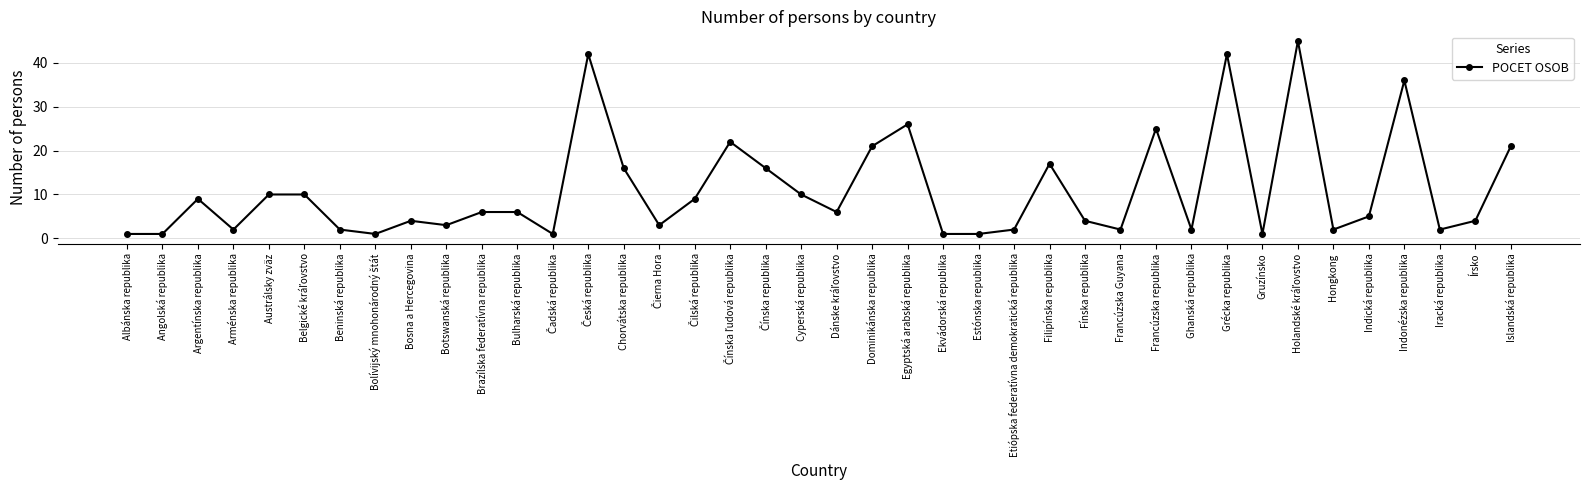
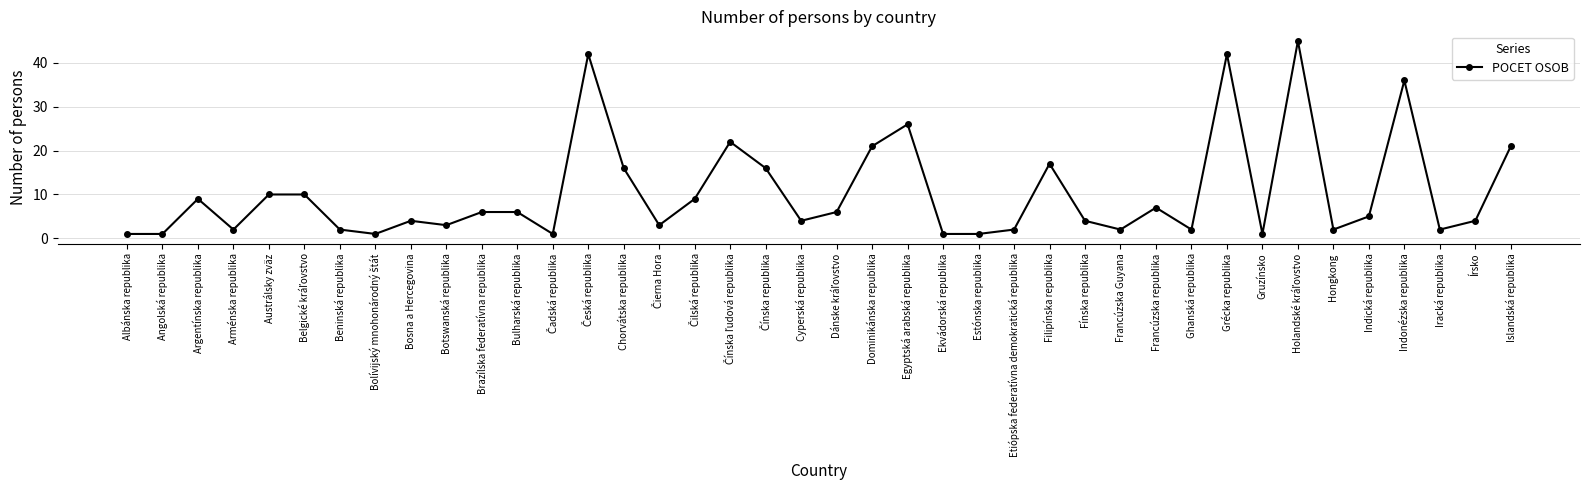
Cyperská republika: 10 -> 4
Francúzska republika: 25 -> 7
